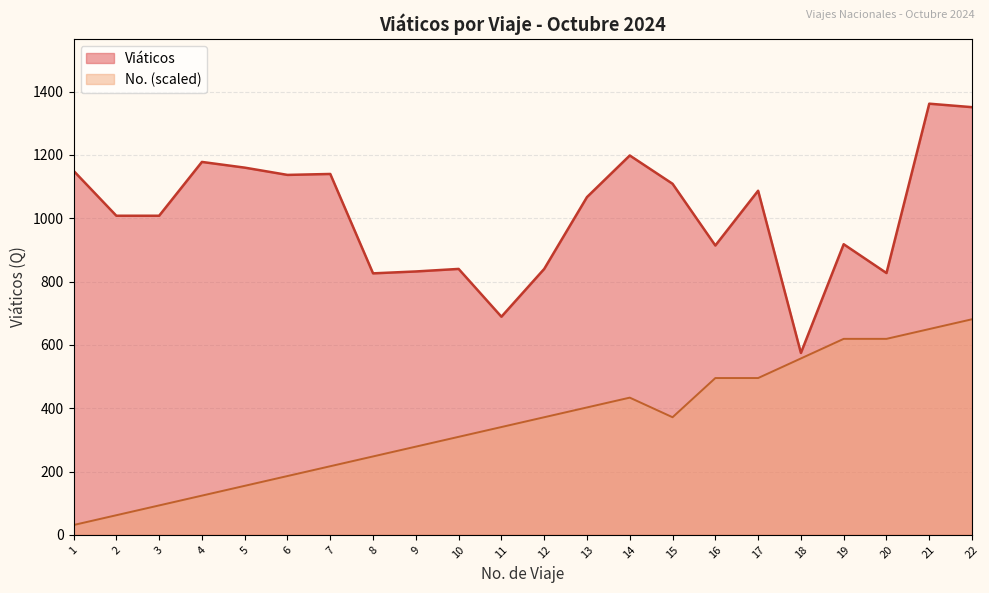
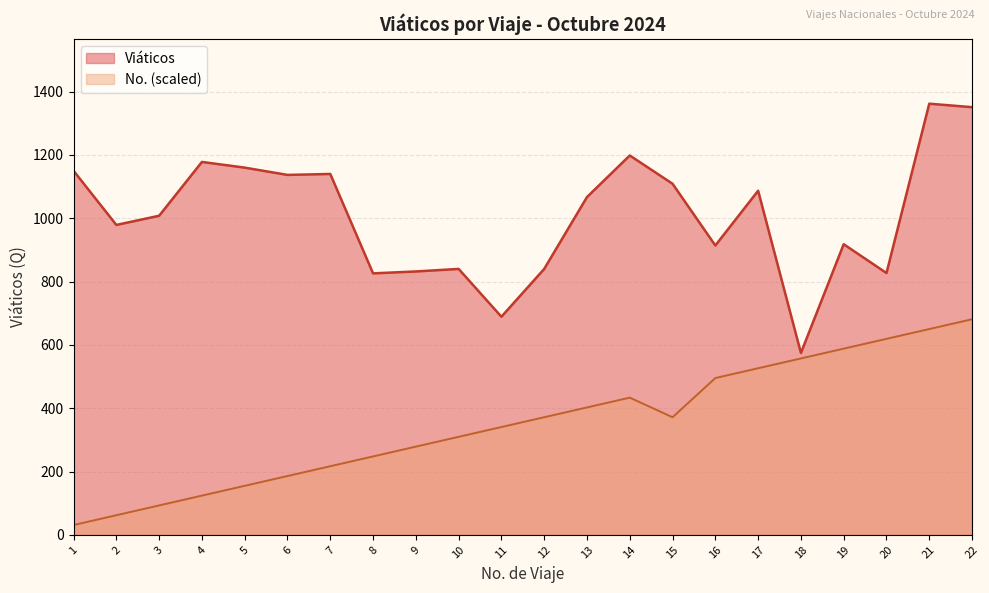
Viáticos, 2: 1010 -> 980
No. (scaled), 17: 500 -> 530
No. (scaled), 19: 620 -> 590
